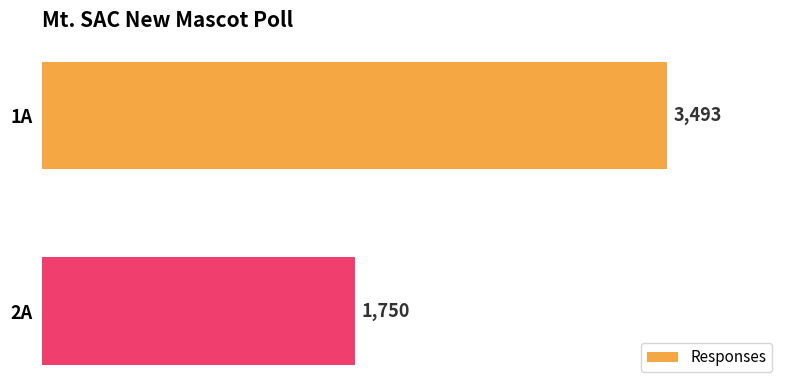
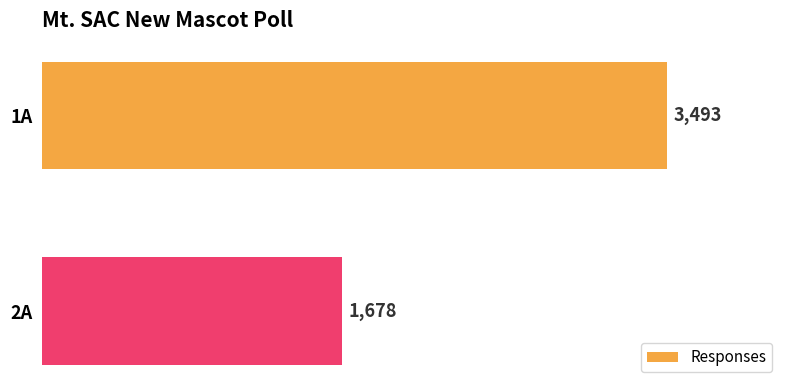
2A: 1,750 -> 1,678
